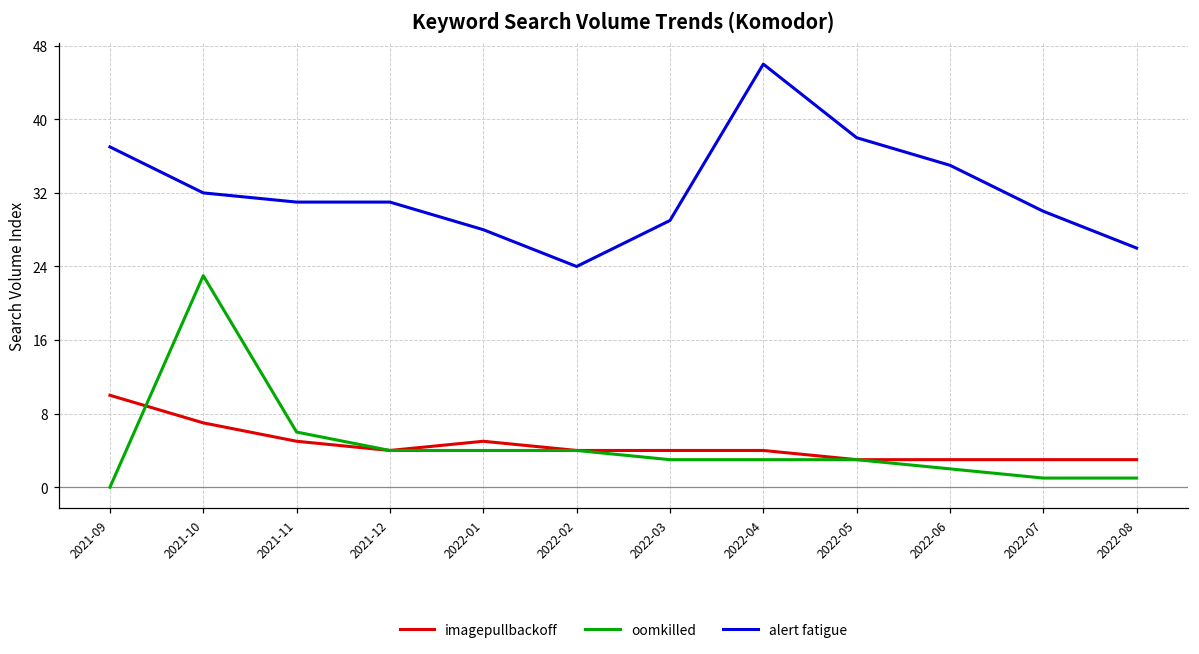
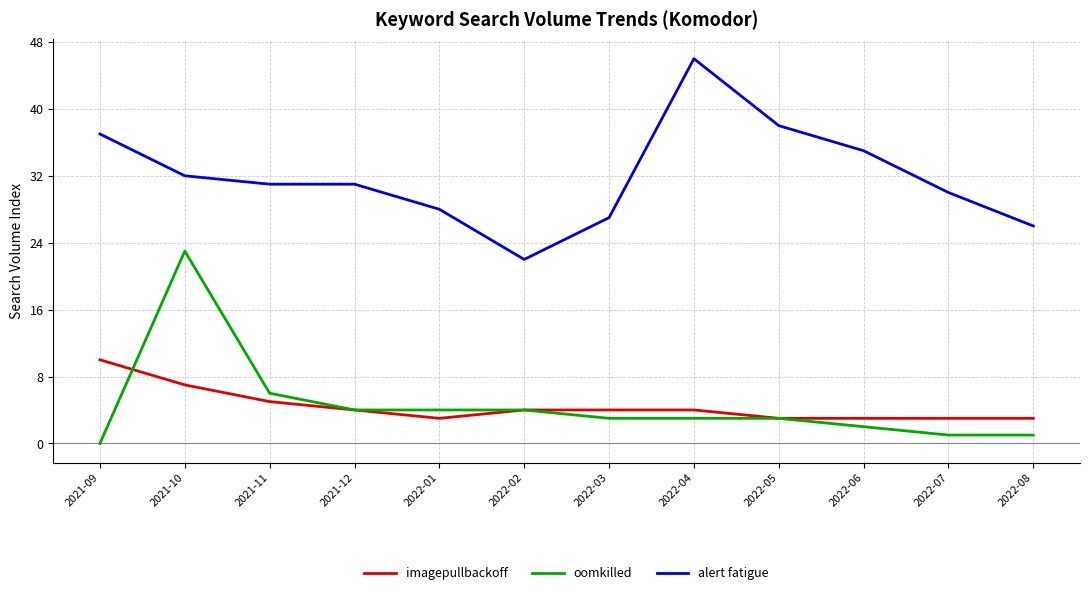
imagepullbackoff, 2022-01: 5 -> 3
alert fatigue, 2022-02: 24 -> 22
alert fatigue, 2022-03: 29 -> 27
